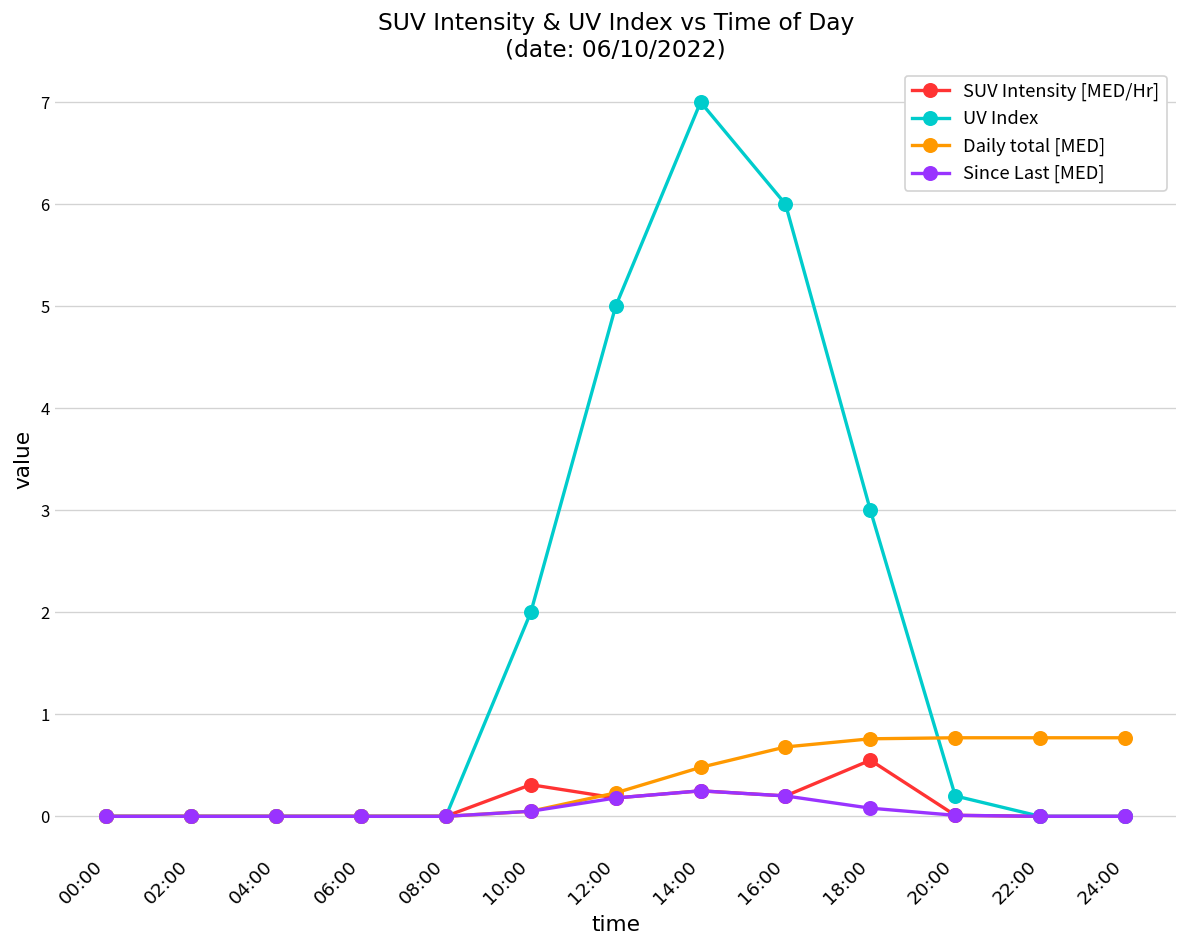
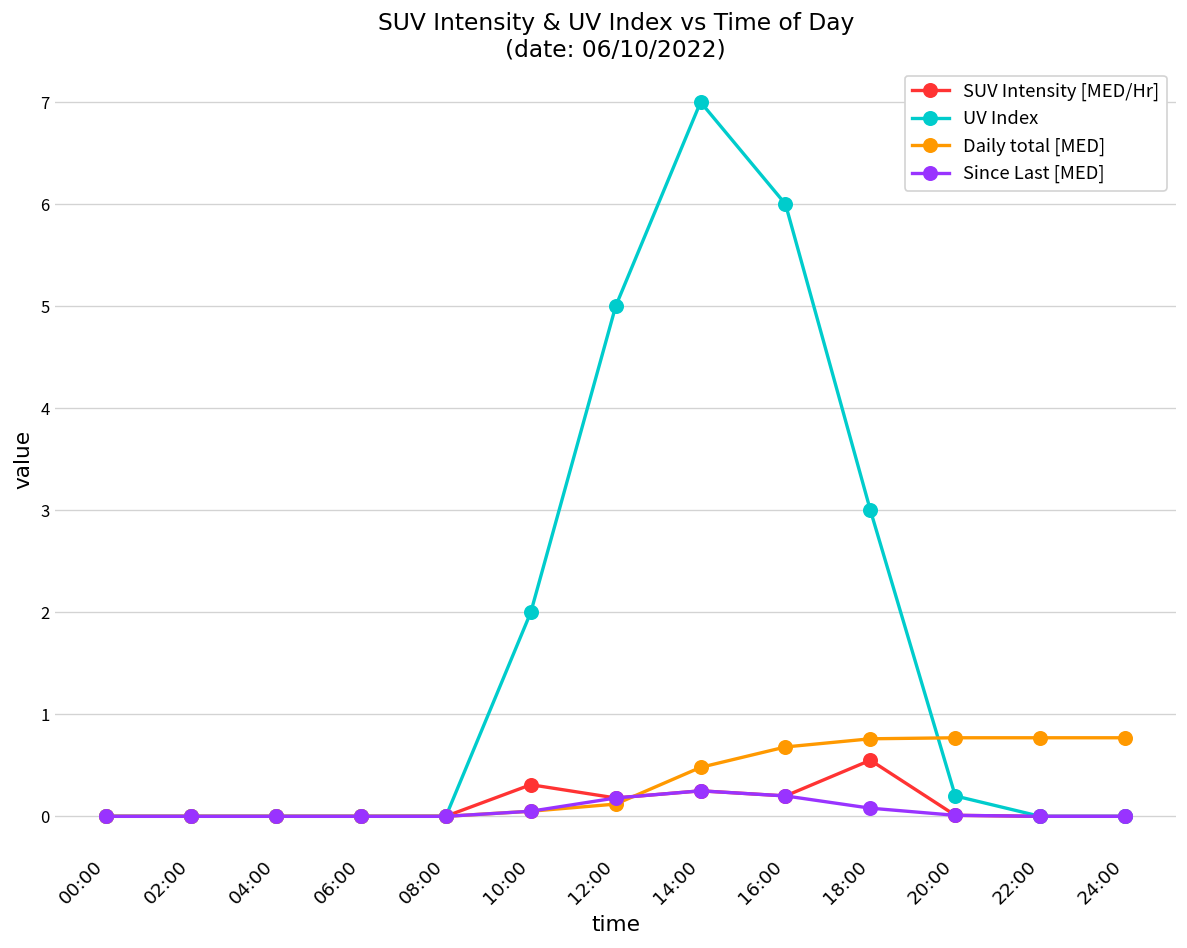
Daily total [MED], 12:00: 0.2 -> 0.1
